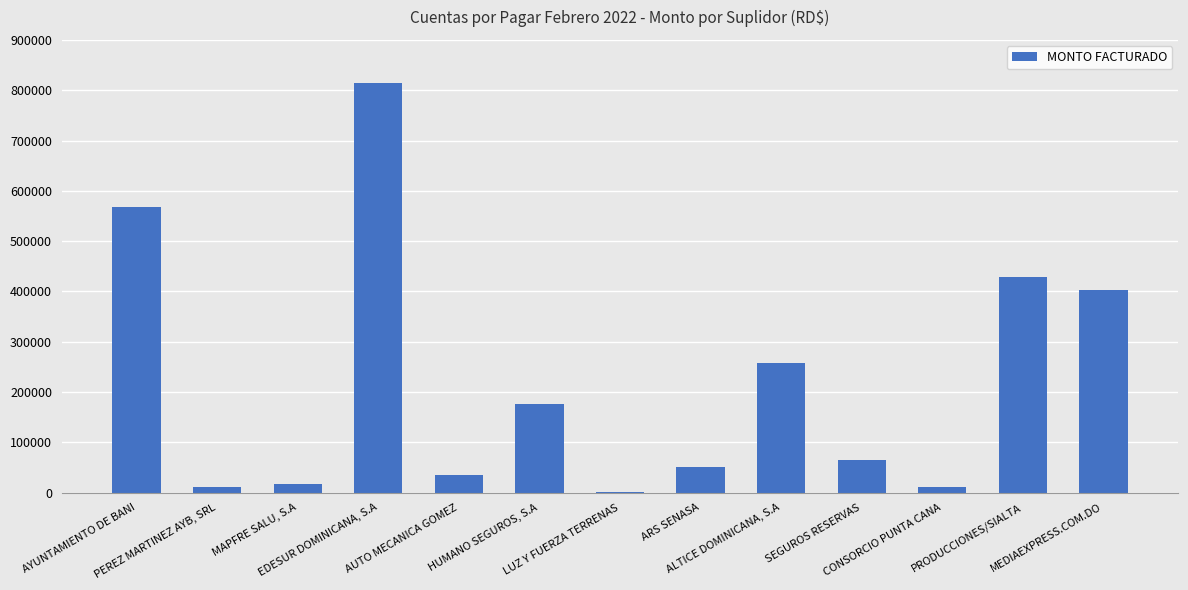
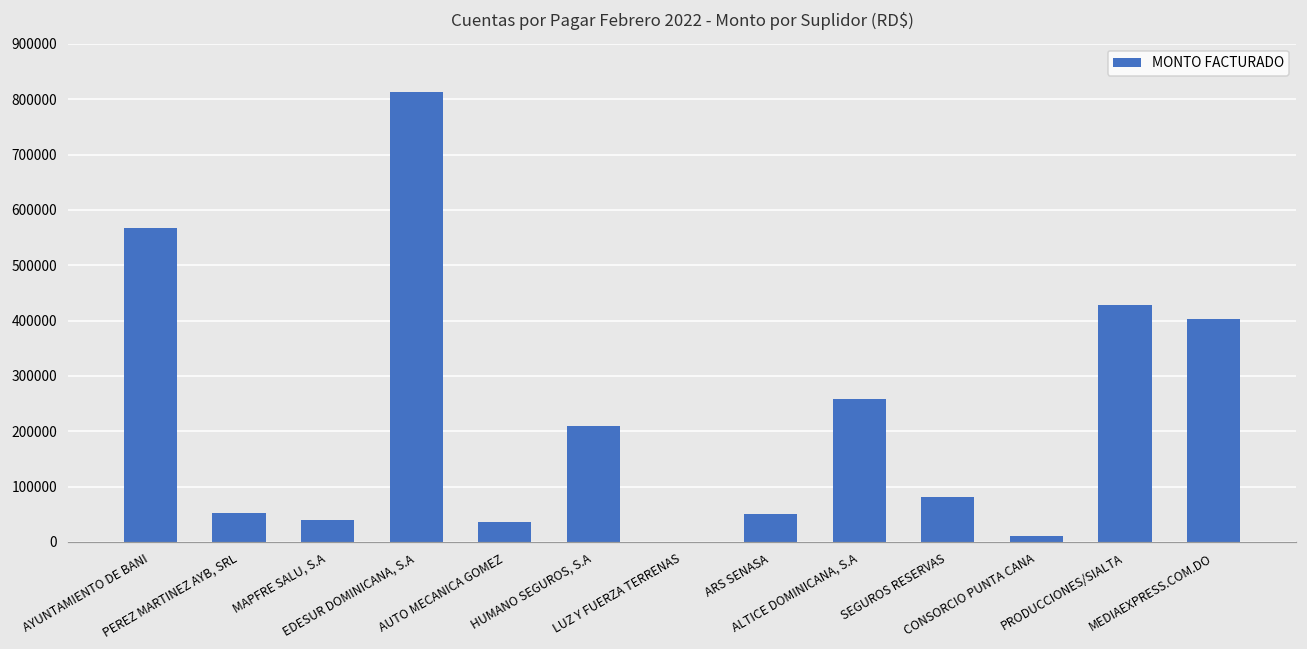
PEREZ MARTINEZ AYB, SRL: 10000 -> 50000
MAPFRE SALU, S.A: 20000 -> 40000
HUMANO SEGUROS, S.A: 180000 -> 210000
SEGUROS RESERVAS: 60000 -> 80000
